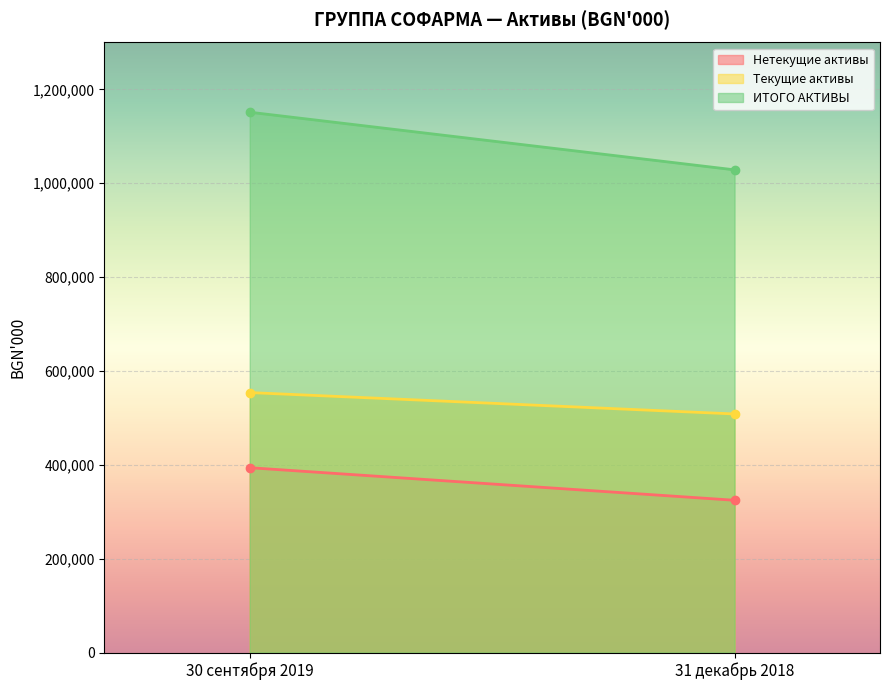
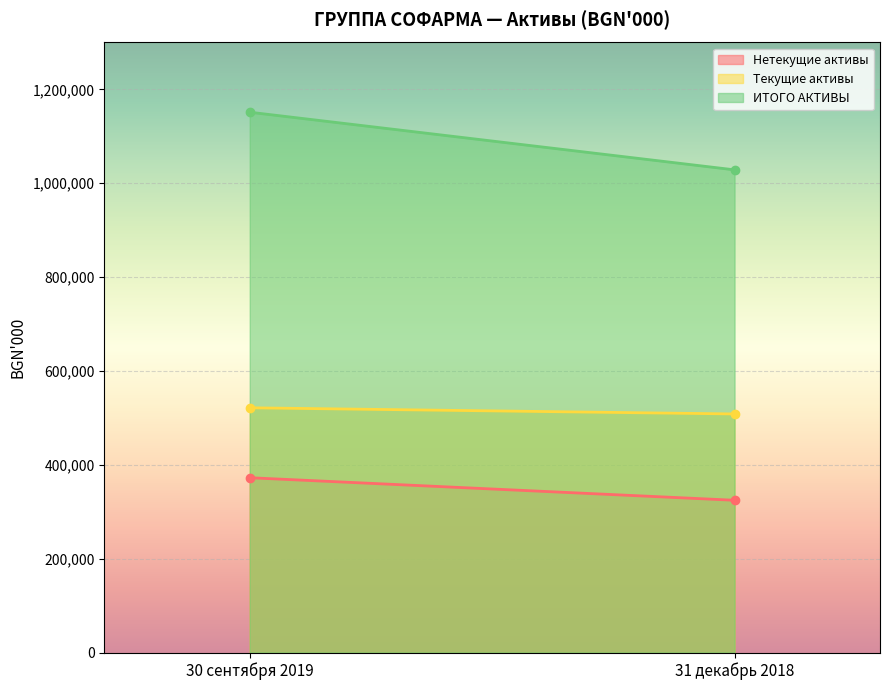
Нетекущие активы, 30 сентября 2019: 390,000 -> 370,000
Текущие активы, 30 сентября 2019: 550,000 -> 520,000
